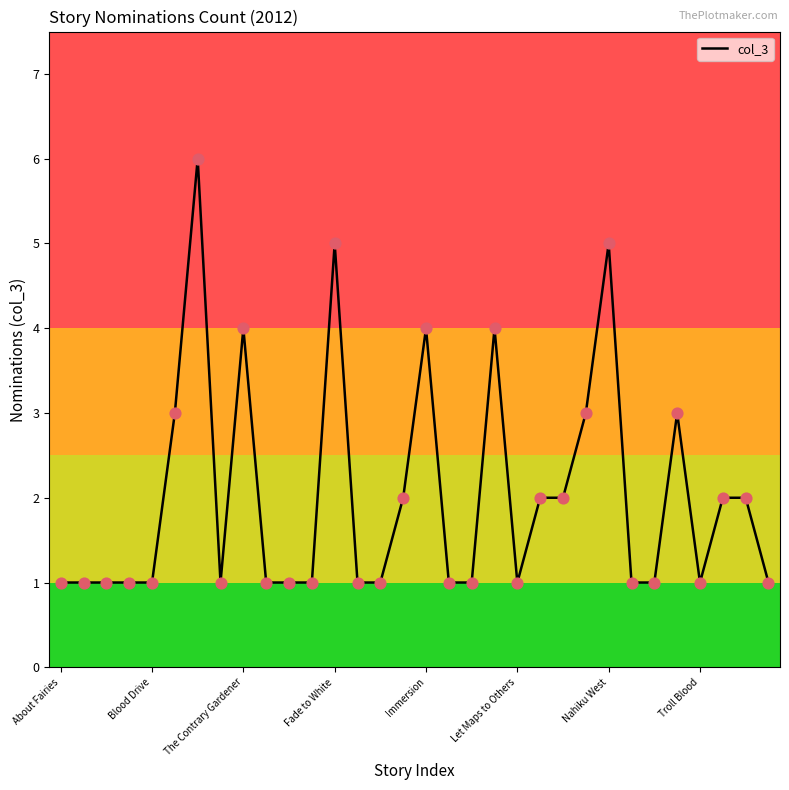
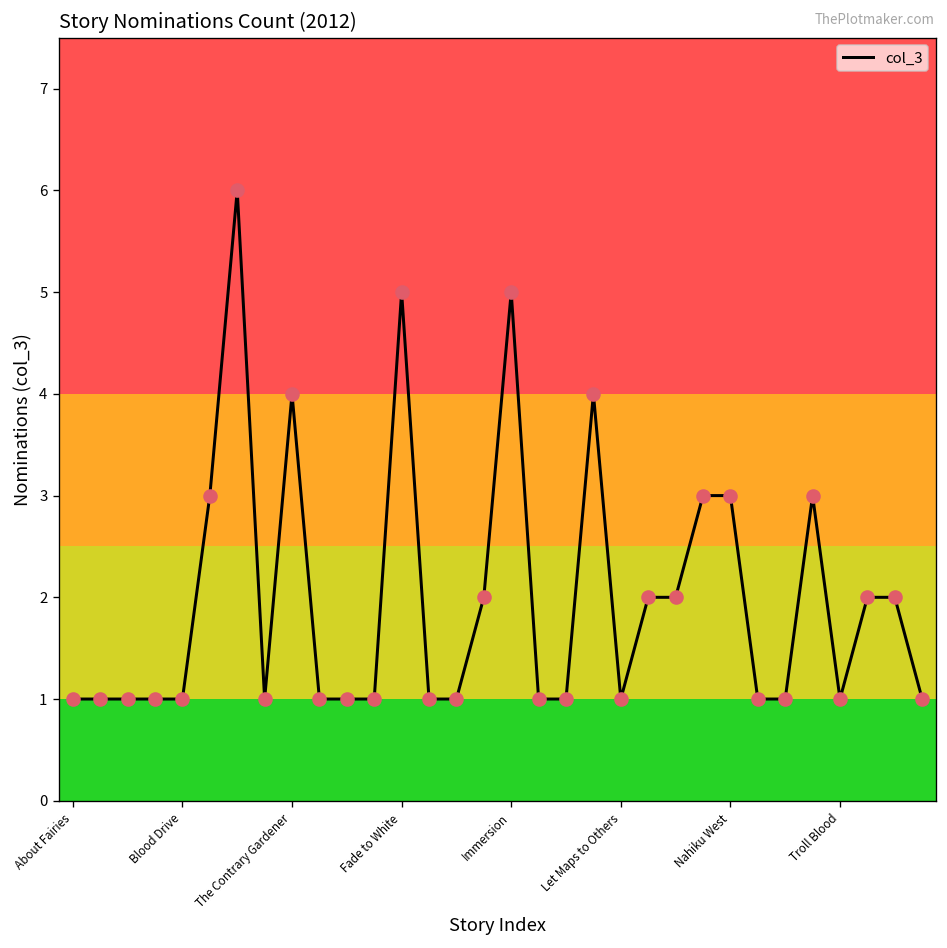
Immersion: 4 -> 5
Nahiku West: 5 -> 3
